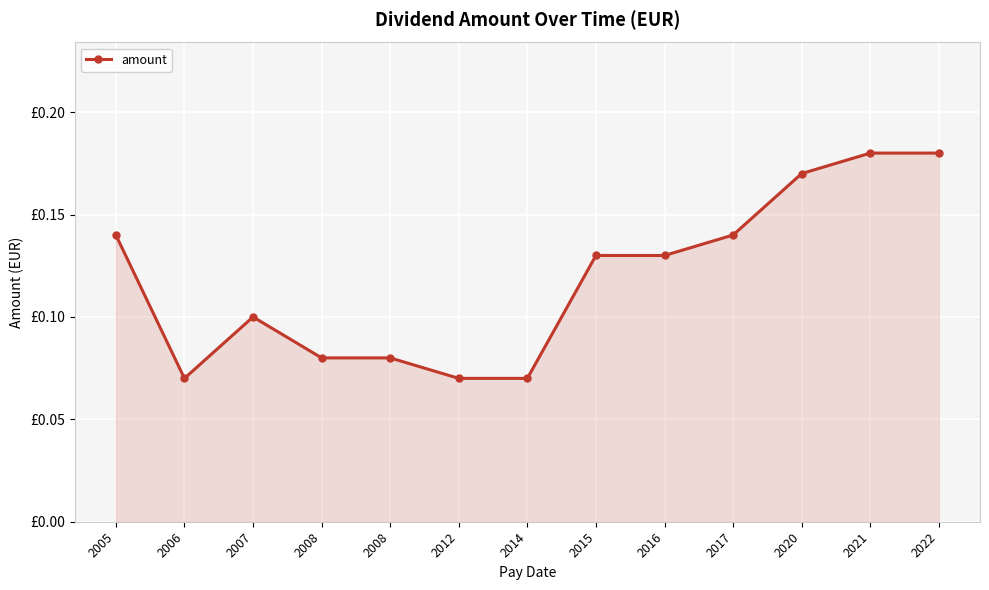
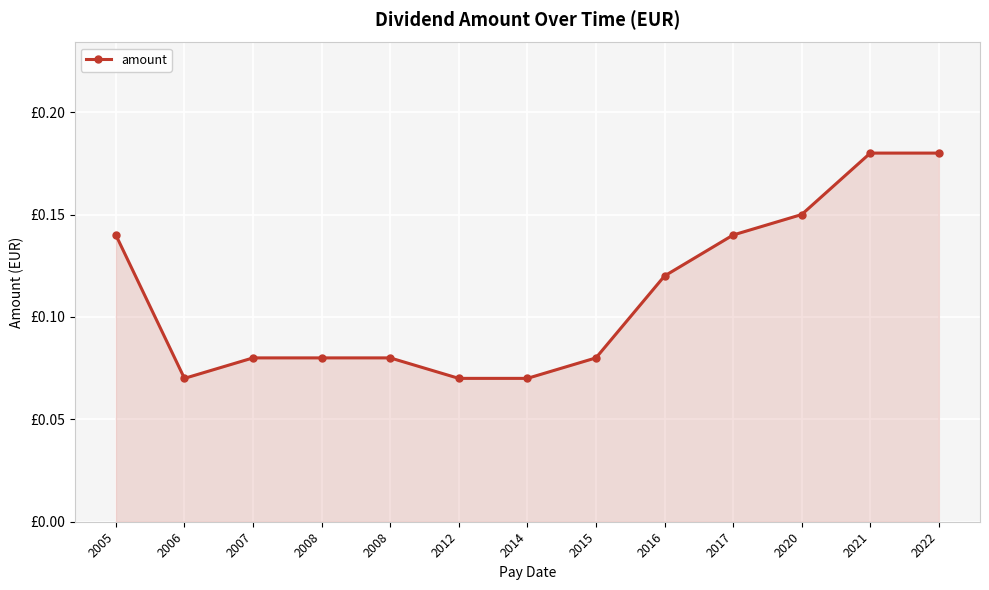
2007: £0.10 -> £0.08
2015: £0.13 -> £0.08
2016: £0.13 -> £0.12
2020: £0.17 -> £0.15
